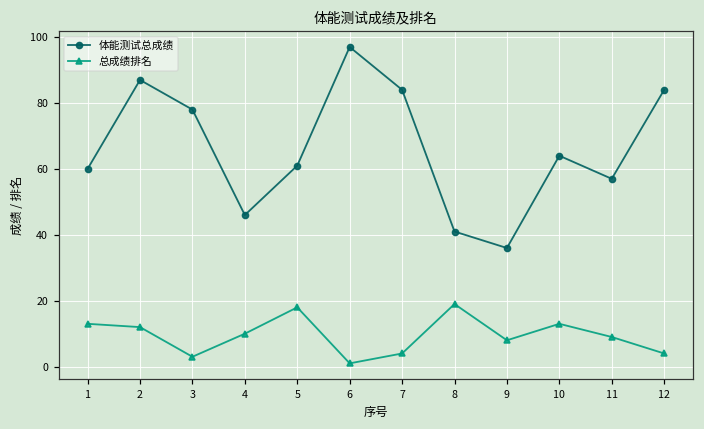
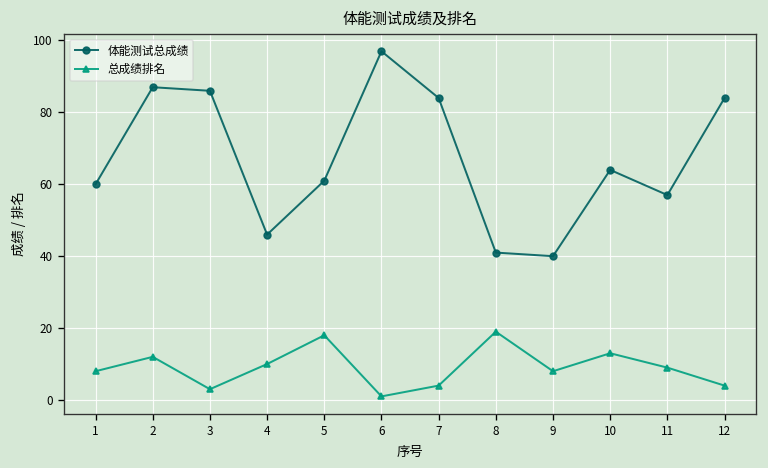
总成绩排名, 1: 13 -> 8
体能测试总成绩, 3: 78 -> 86
体能测试总成绩, 9: 36 -> 40
